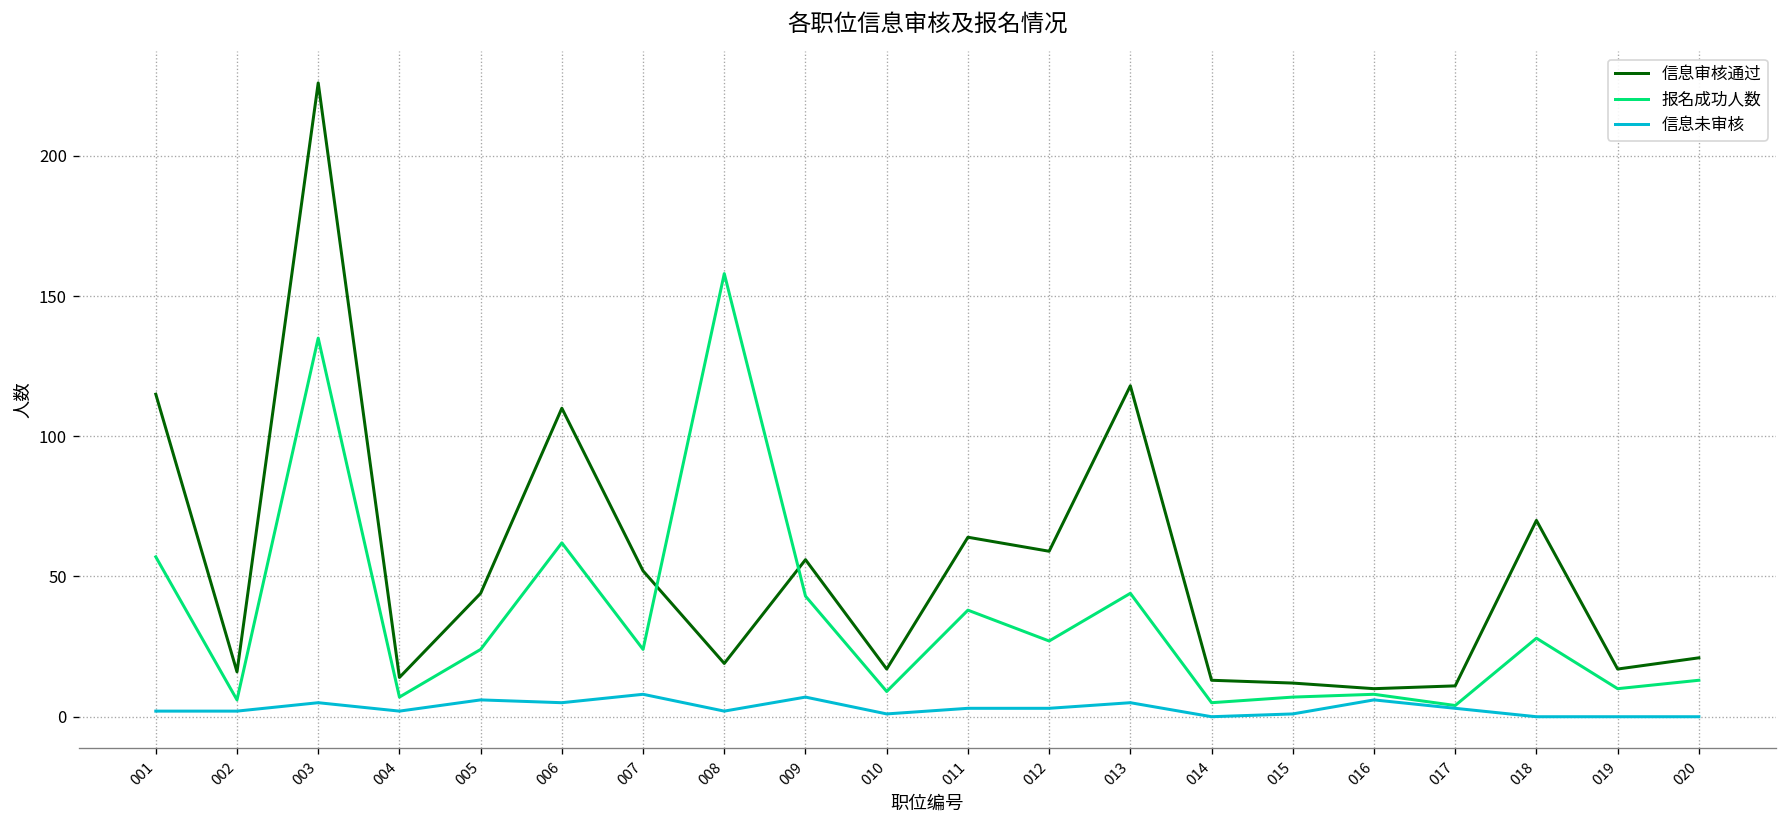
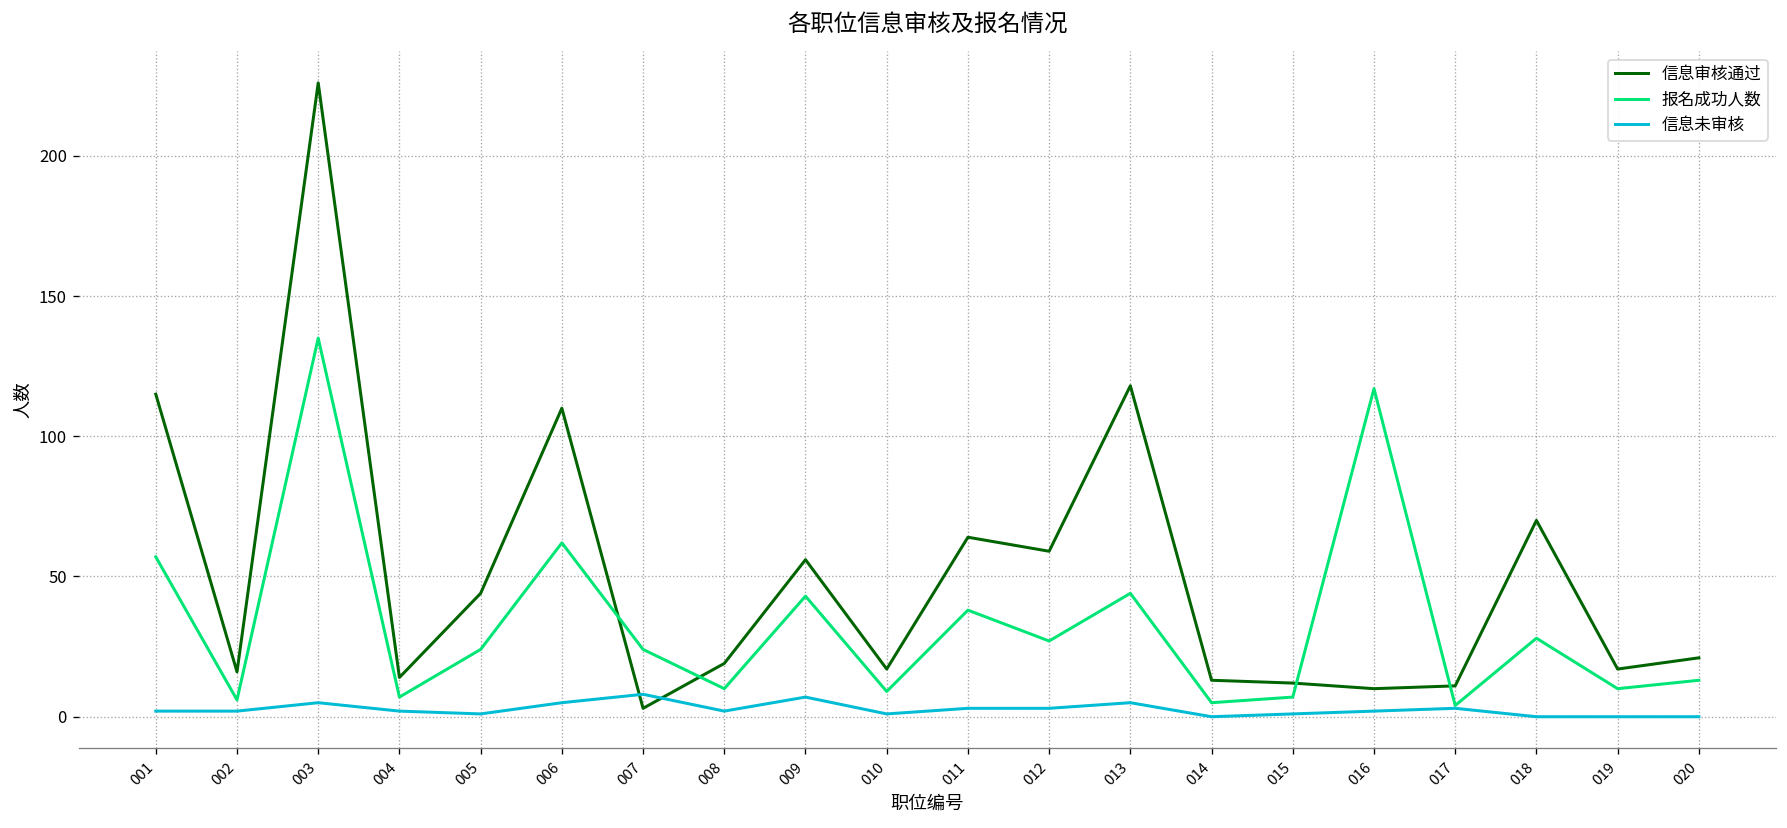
信息未审核, 005: 6 -> 1
信息审核通过, 007: 52 -> 3
报名成功人数, 008: 158 -> 10
报名成功人数, 016: 8 -> 117
信息未审核, 016: 6 -> 2
